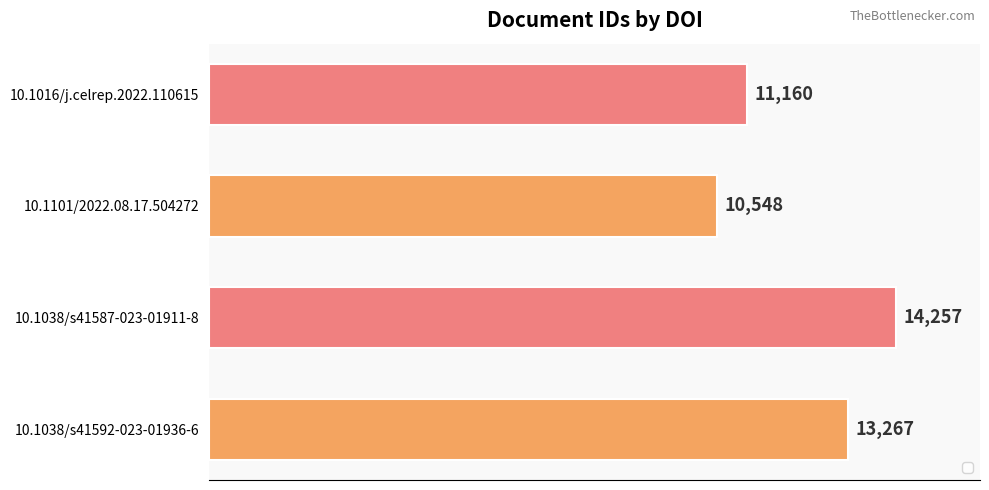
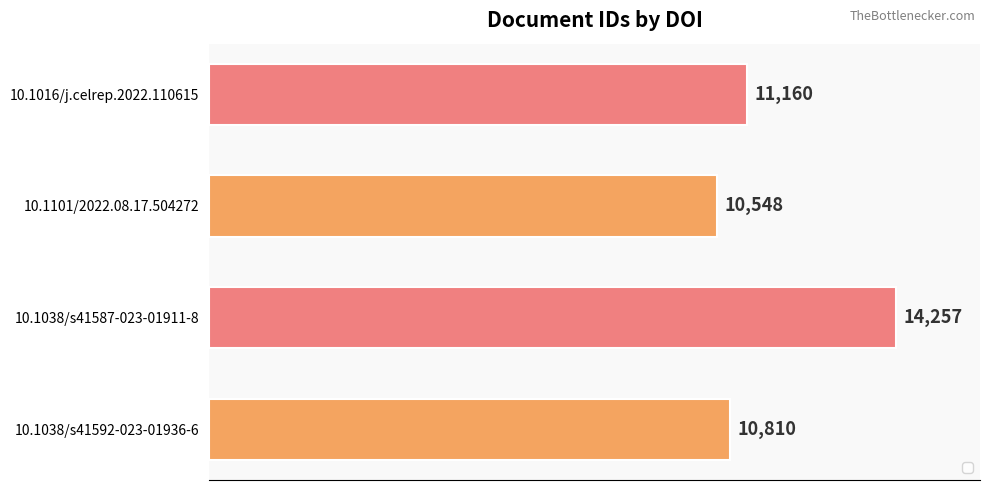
10.1038/s41592-023-01936-6: 13,267 -> 10,810
